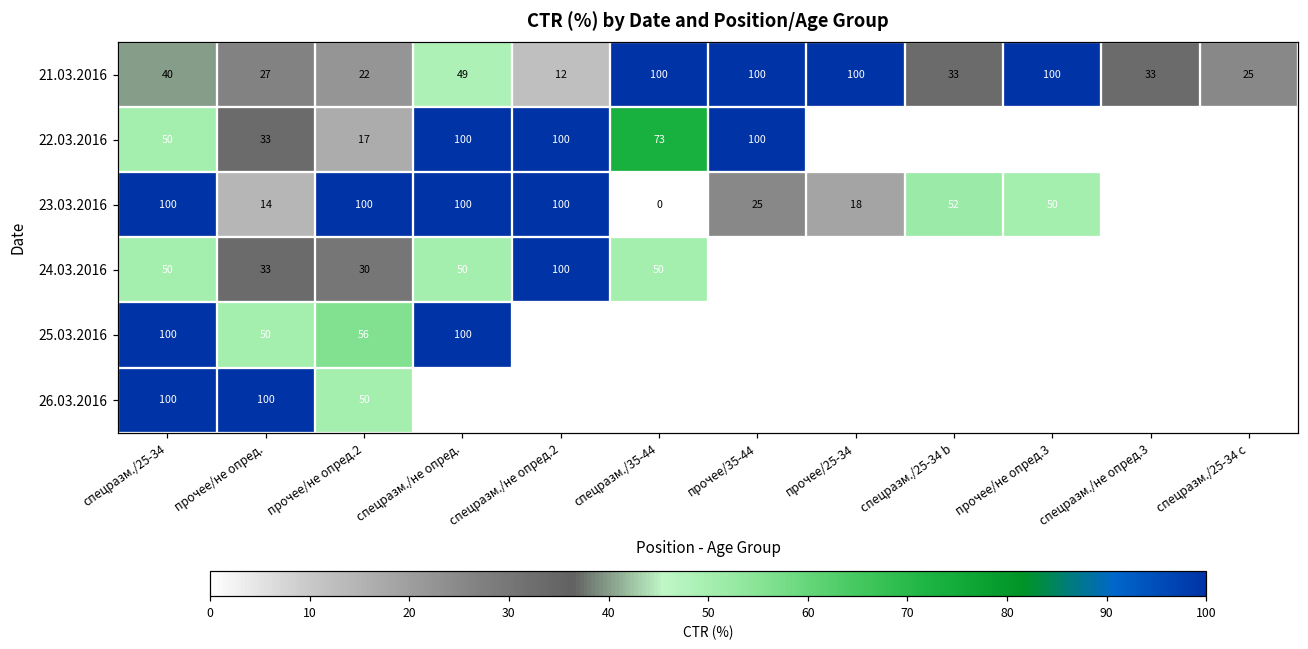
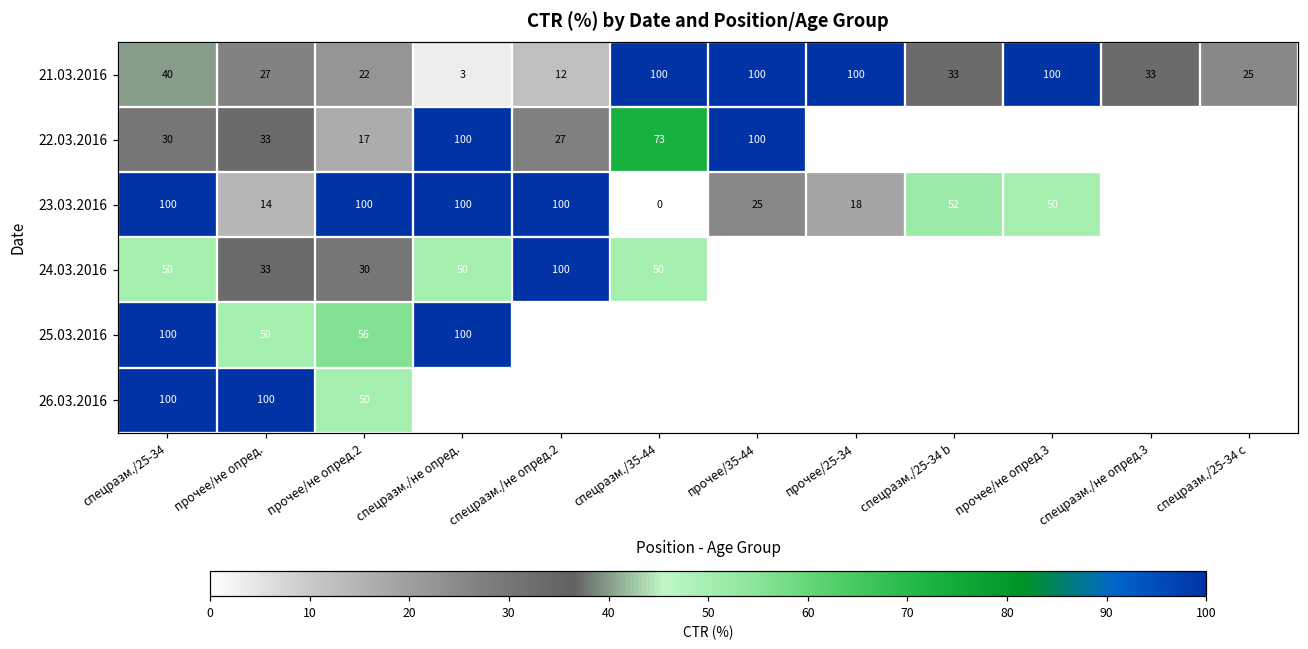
21.03.2016, спецразм./не опред.: 49 -> 3
22.03.2016, спецразм./25-34: 50 -> 30
22.03.2016, спецразм./не опред.2: 100 -> 27
